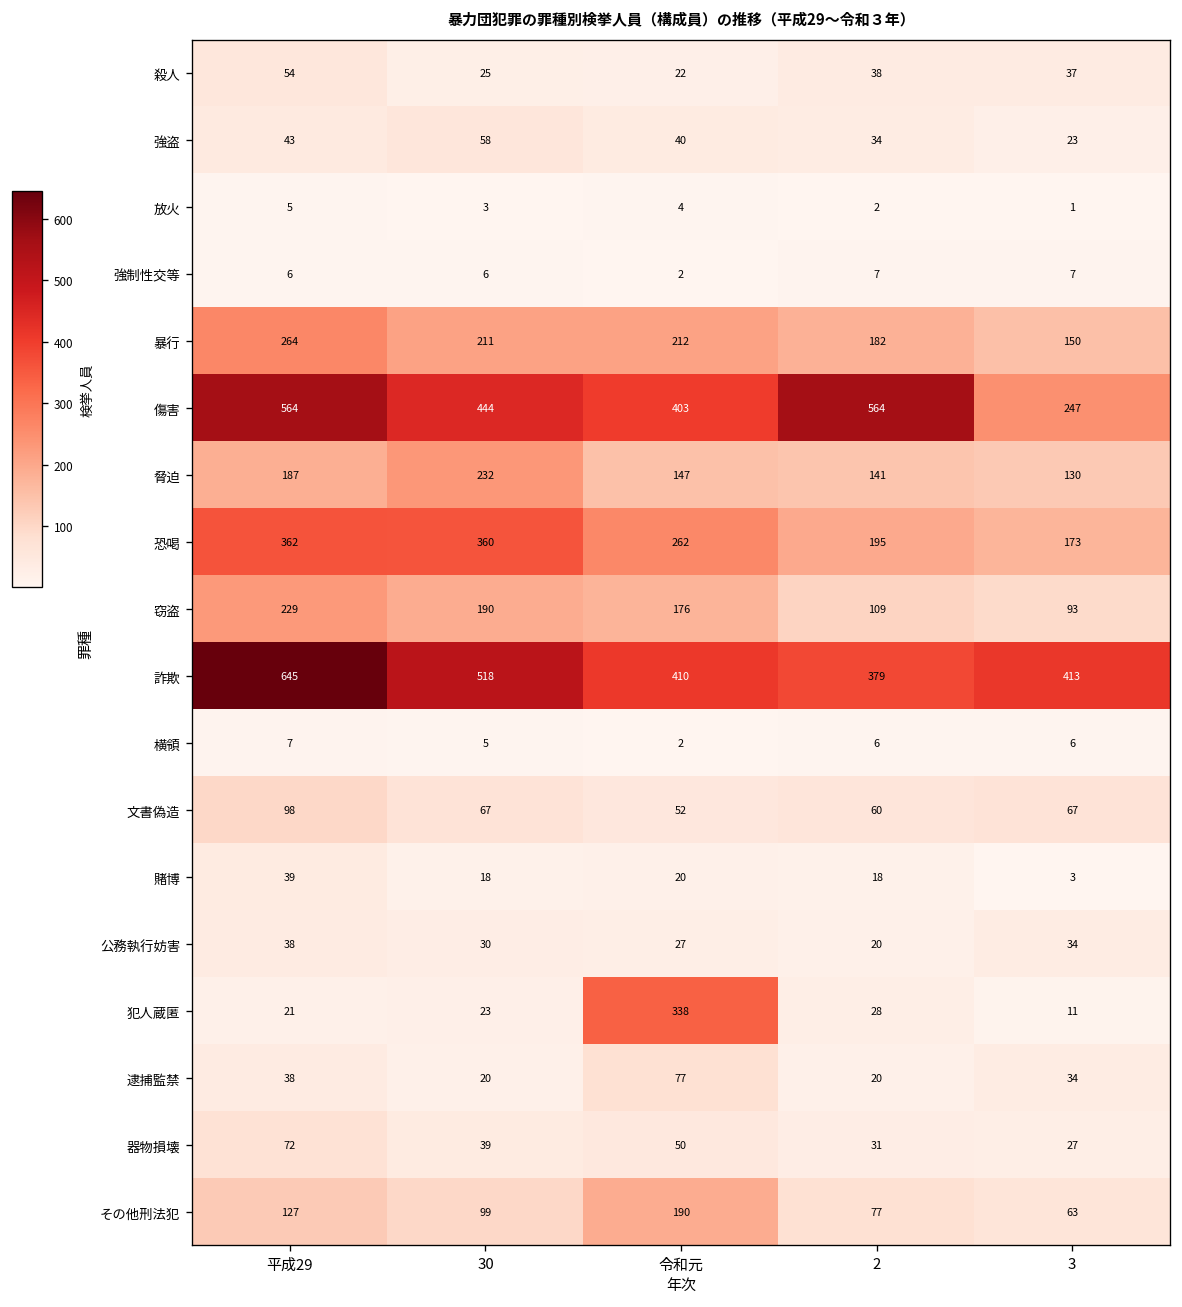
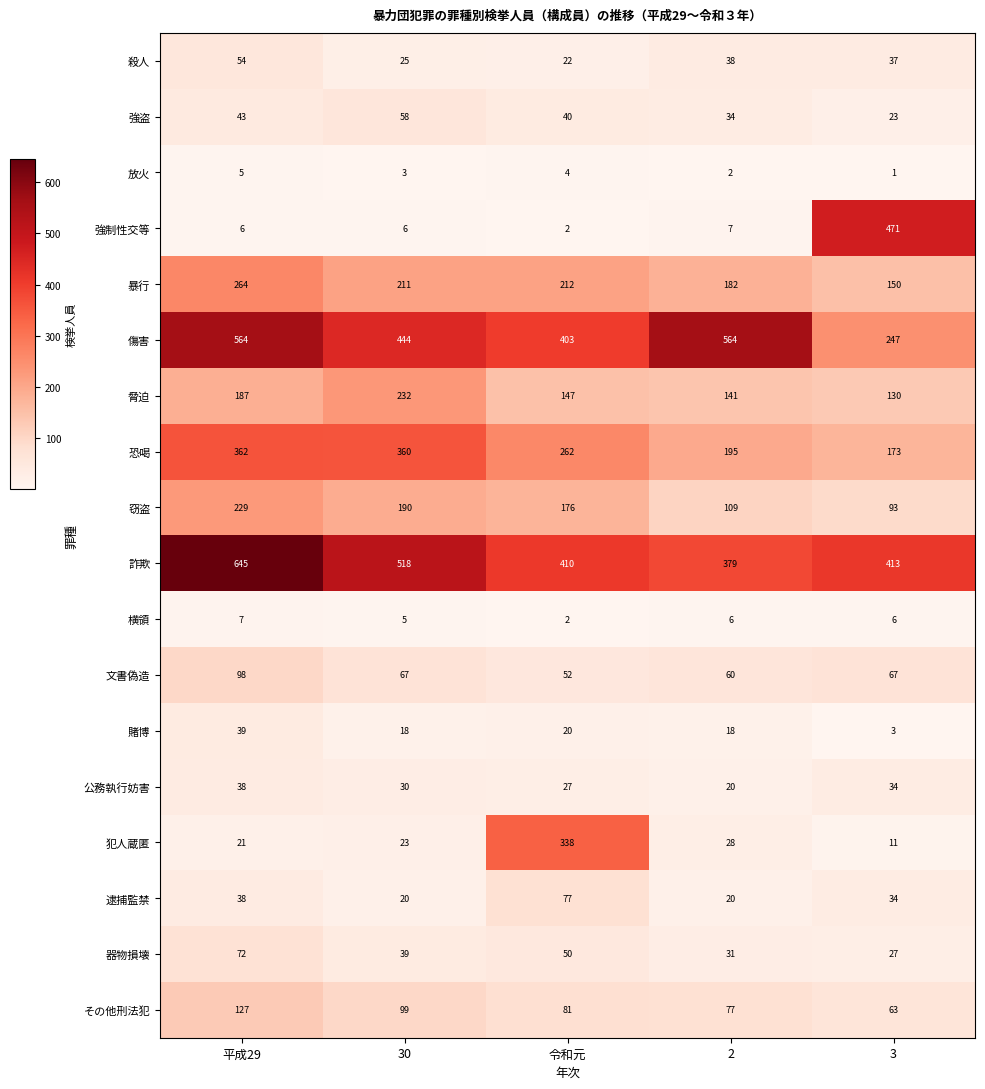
強制性交等, 3: 7 -> 471
その他刑法犯, 令和元: 190 -> 81
